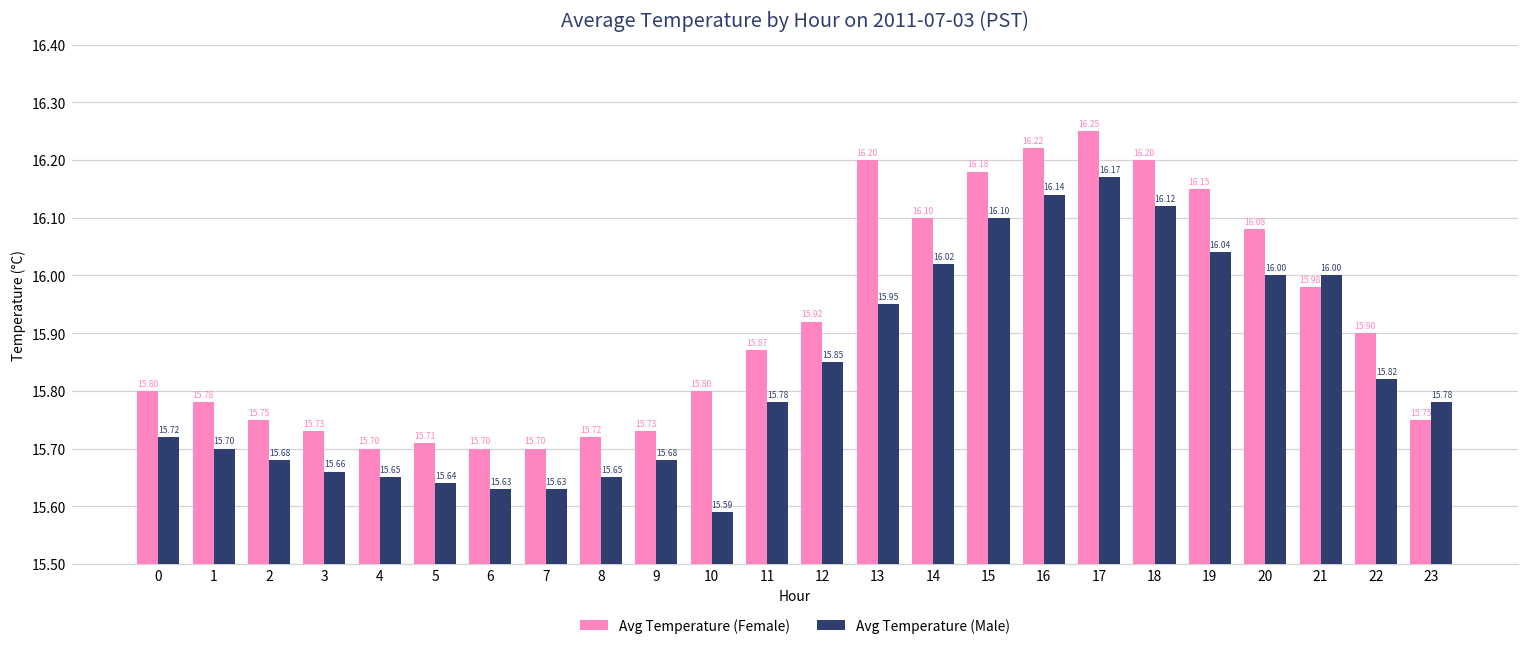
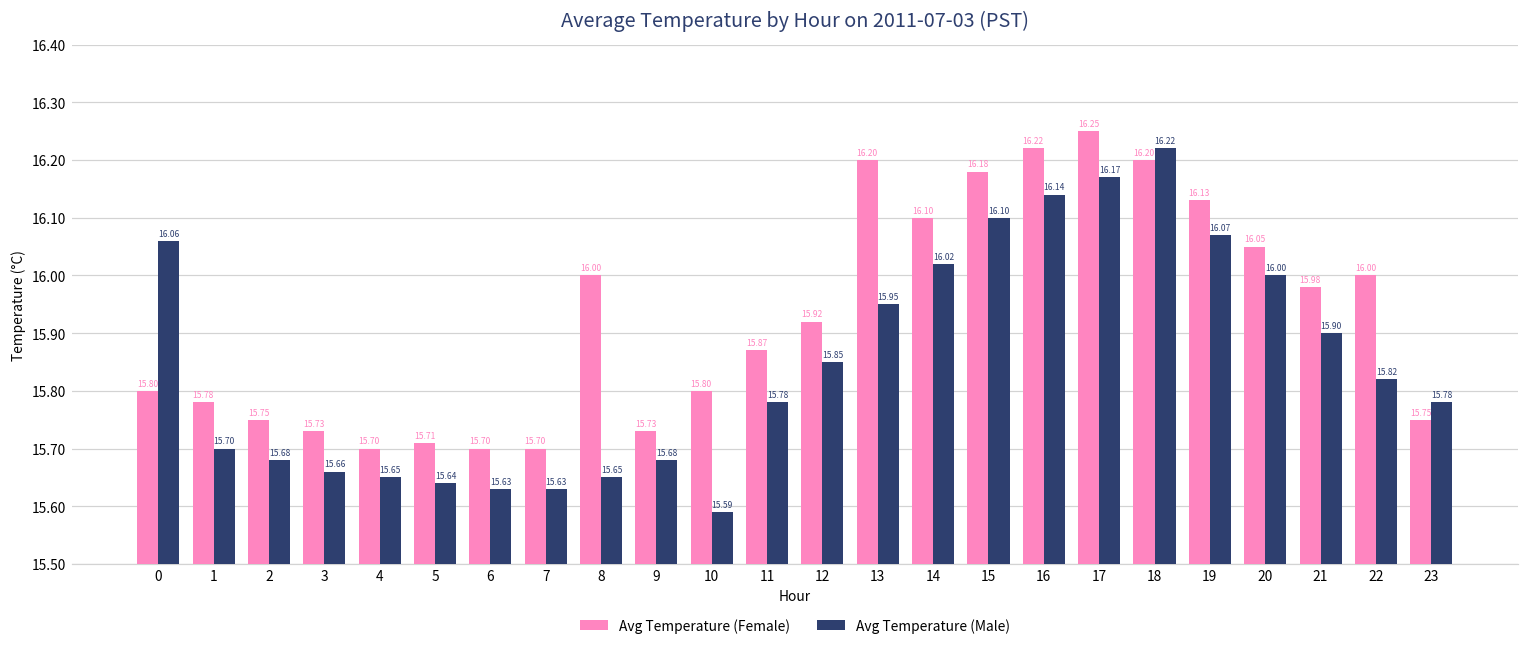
Avg Temperature (Male), 0: 15.72 -> 16.06
Avg Temperature (Female), 8: 15.72 -> 16.00
Avg Temperature (Male), 18: 16.12 -> 16.22
Avg Temperature (Female), 19: 16.15 -> 16.13
Avg Temperature (Male), 19: 16.04 -> 16.07
Avg Temperature (Female), 20: 16.08 -> 16.05
Avg Temperature (Male), 21: 16.00 -> 15.90
Avg Temperature (Female), 22: 15.90 -> 16.00
